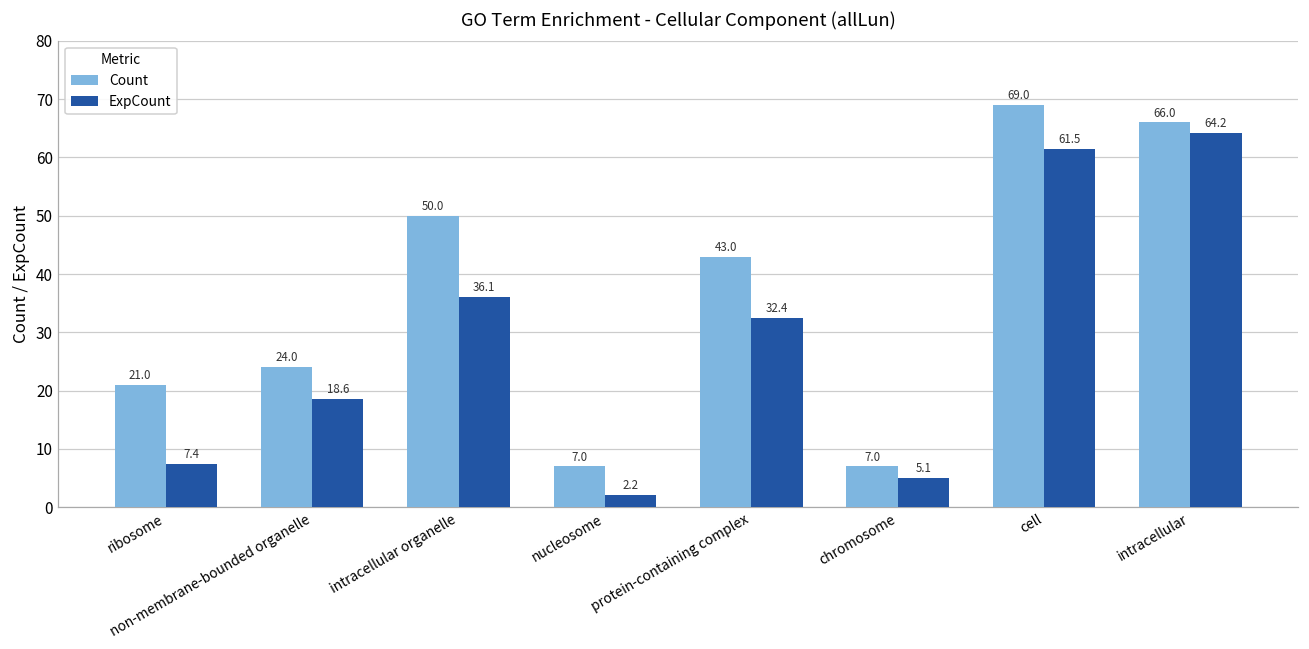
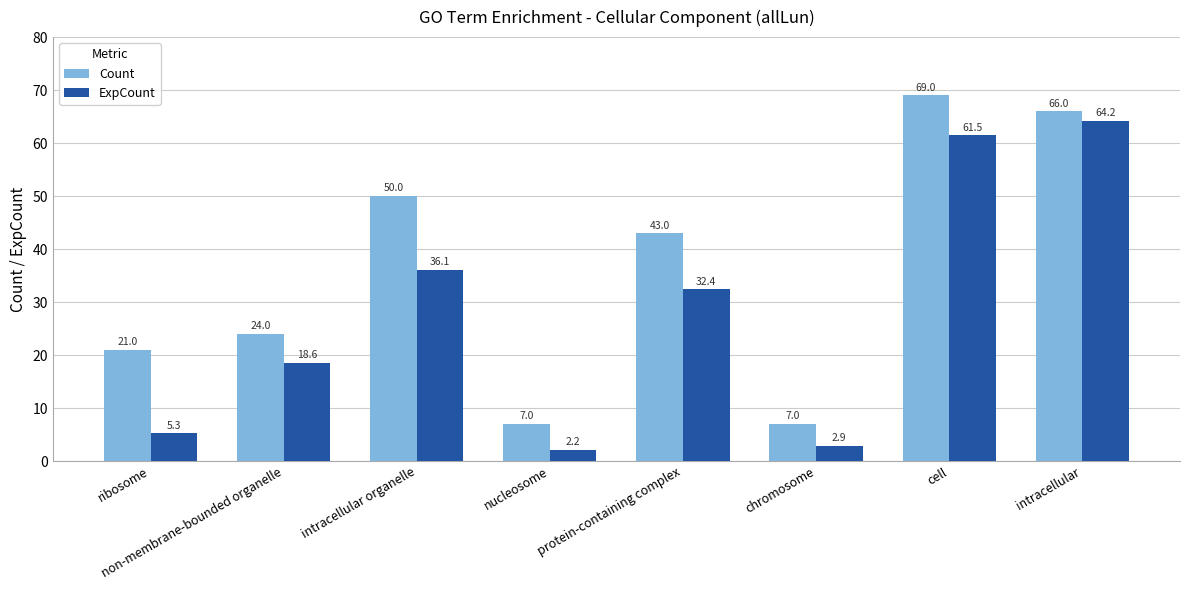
ExpCount, ribosome: 7.4 -> 5.3
ExpCount, chromosome: 5.1 -> 2.9
